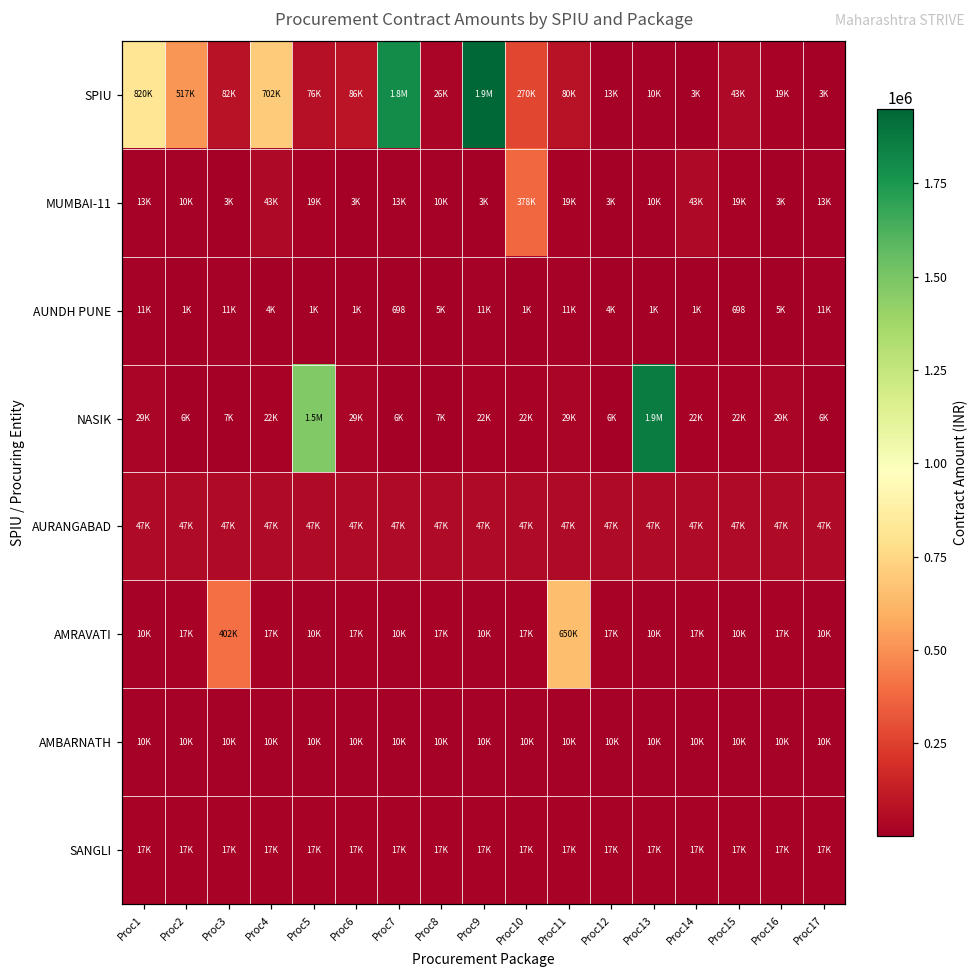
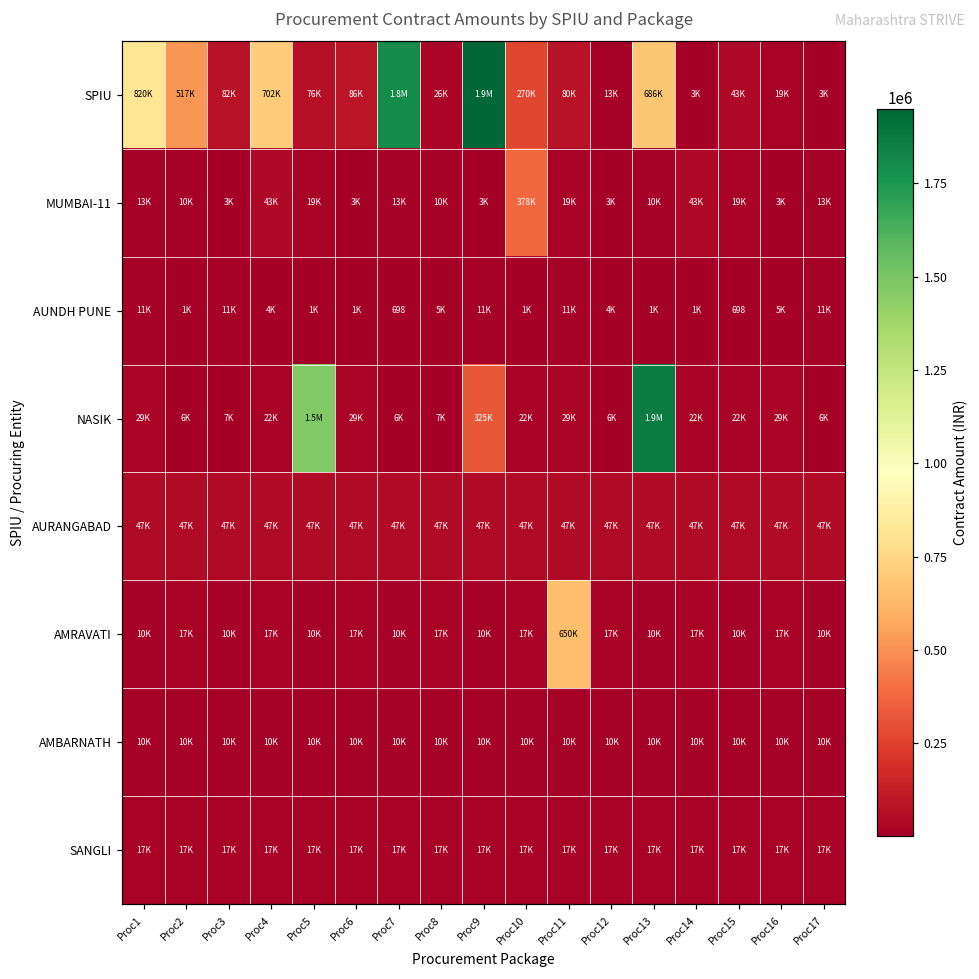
SPIU, Proc13: 10K -> 686K
NASIK, Proc9: 22K -> 325K
AMRAVATI, Proc3: 402K -> 10K
